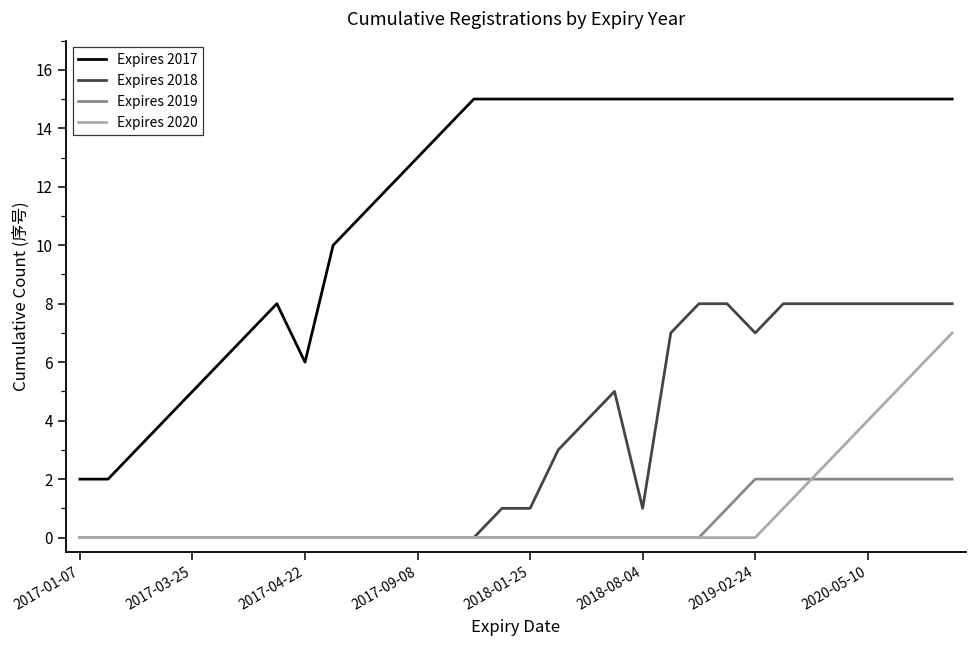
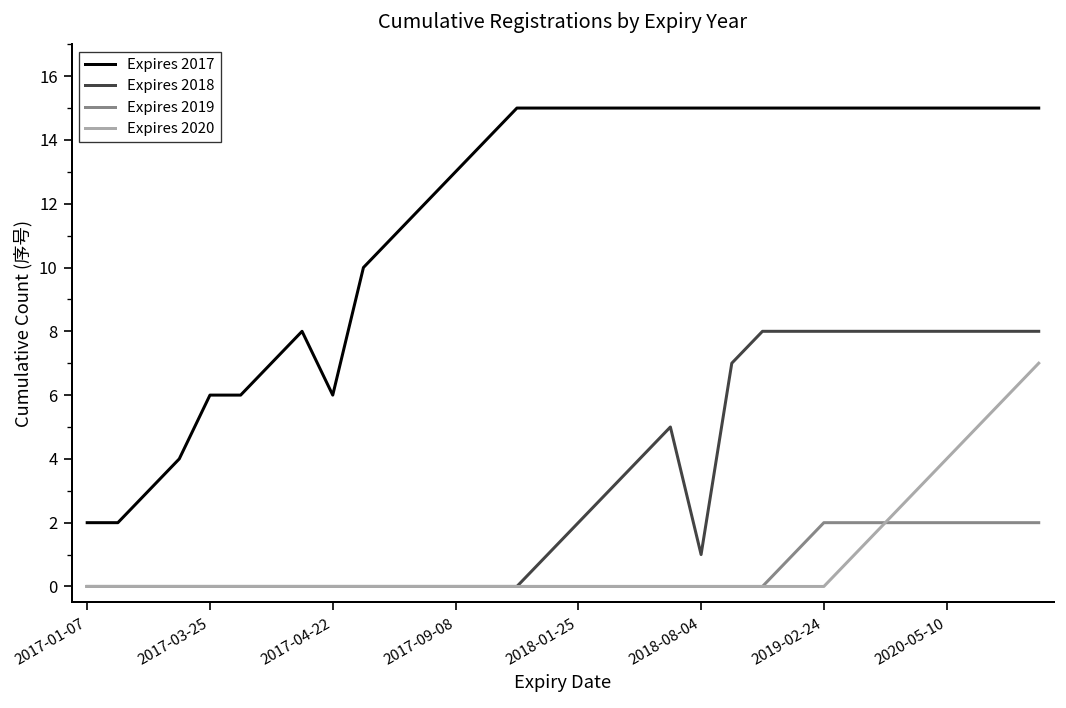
Expires 2017, 2017-03-25: 5 -> 6
Expires 2018, 2018-01-25: 1 -> 2
Expires 2018, 2019-02-24: 7 -> 8
